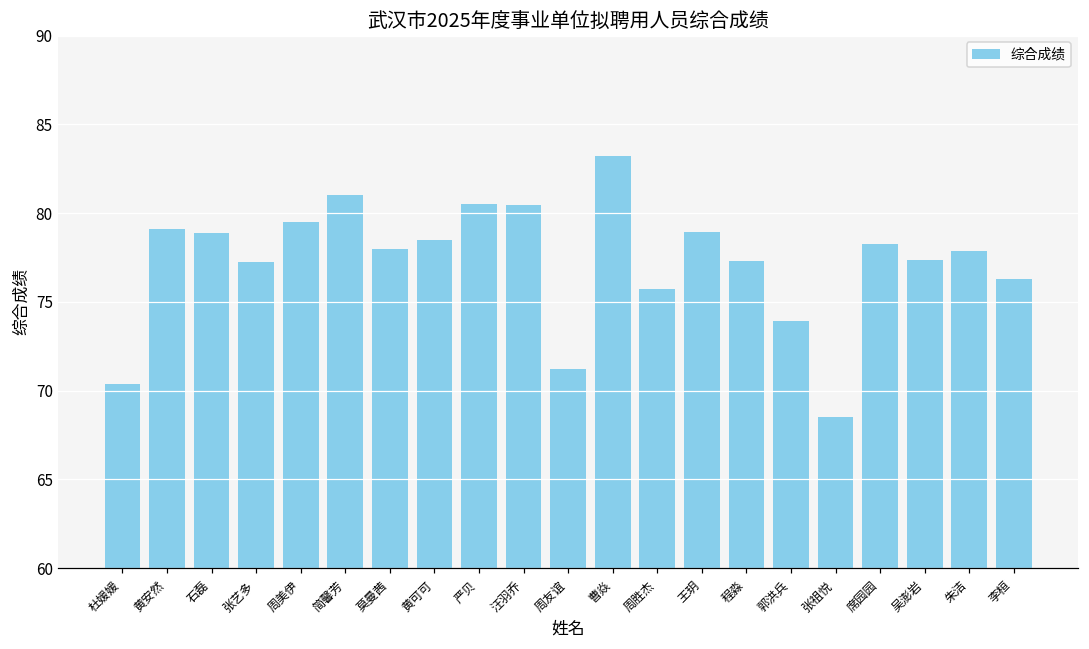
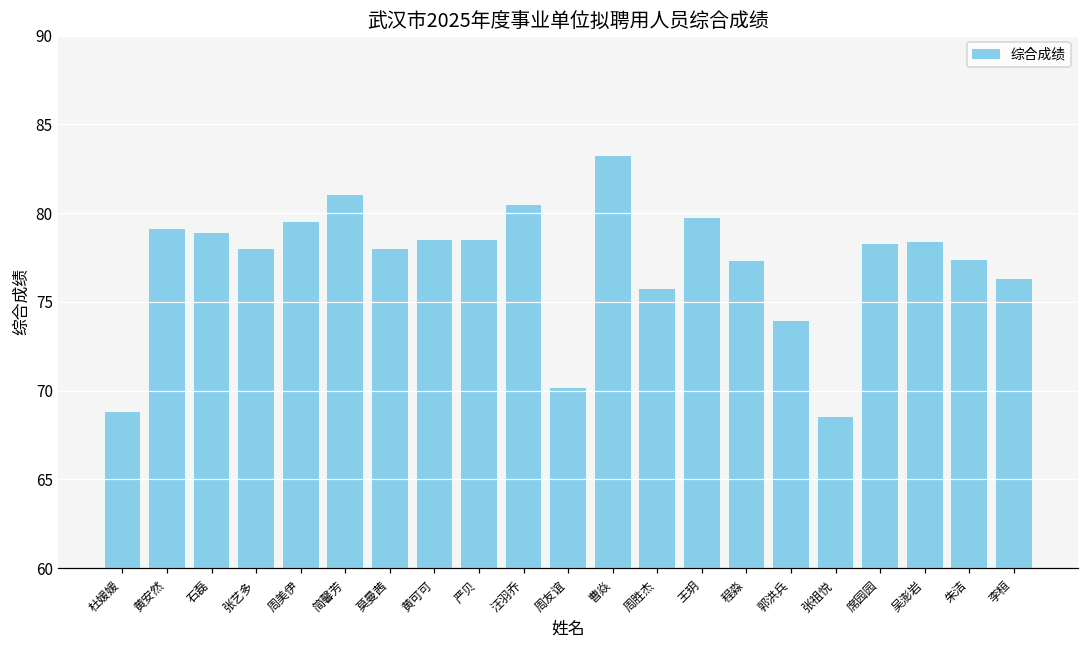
杜媛媛: 70.4 -> 68.8
张艺多: 77.2 -> 78.0
严贝: 80.5 -> 78.5
周友谊: 71.2 -> 70.1
王玥: 78.9 -> 79.7
吴澎岩: 77.3 -> 78.4
朱洁: 77.9 -> 77.4
